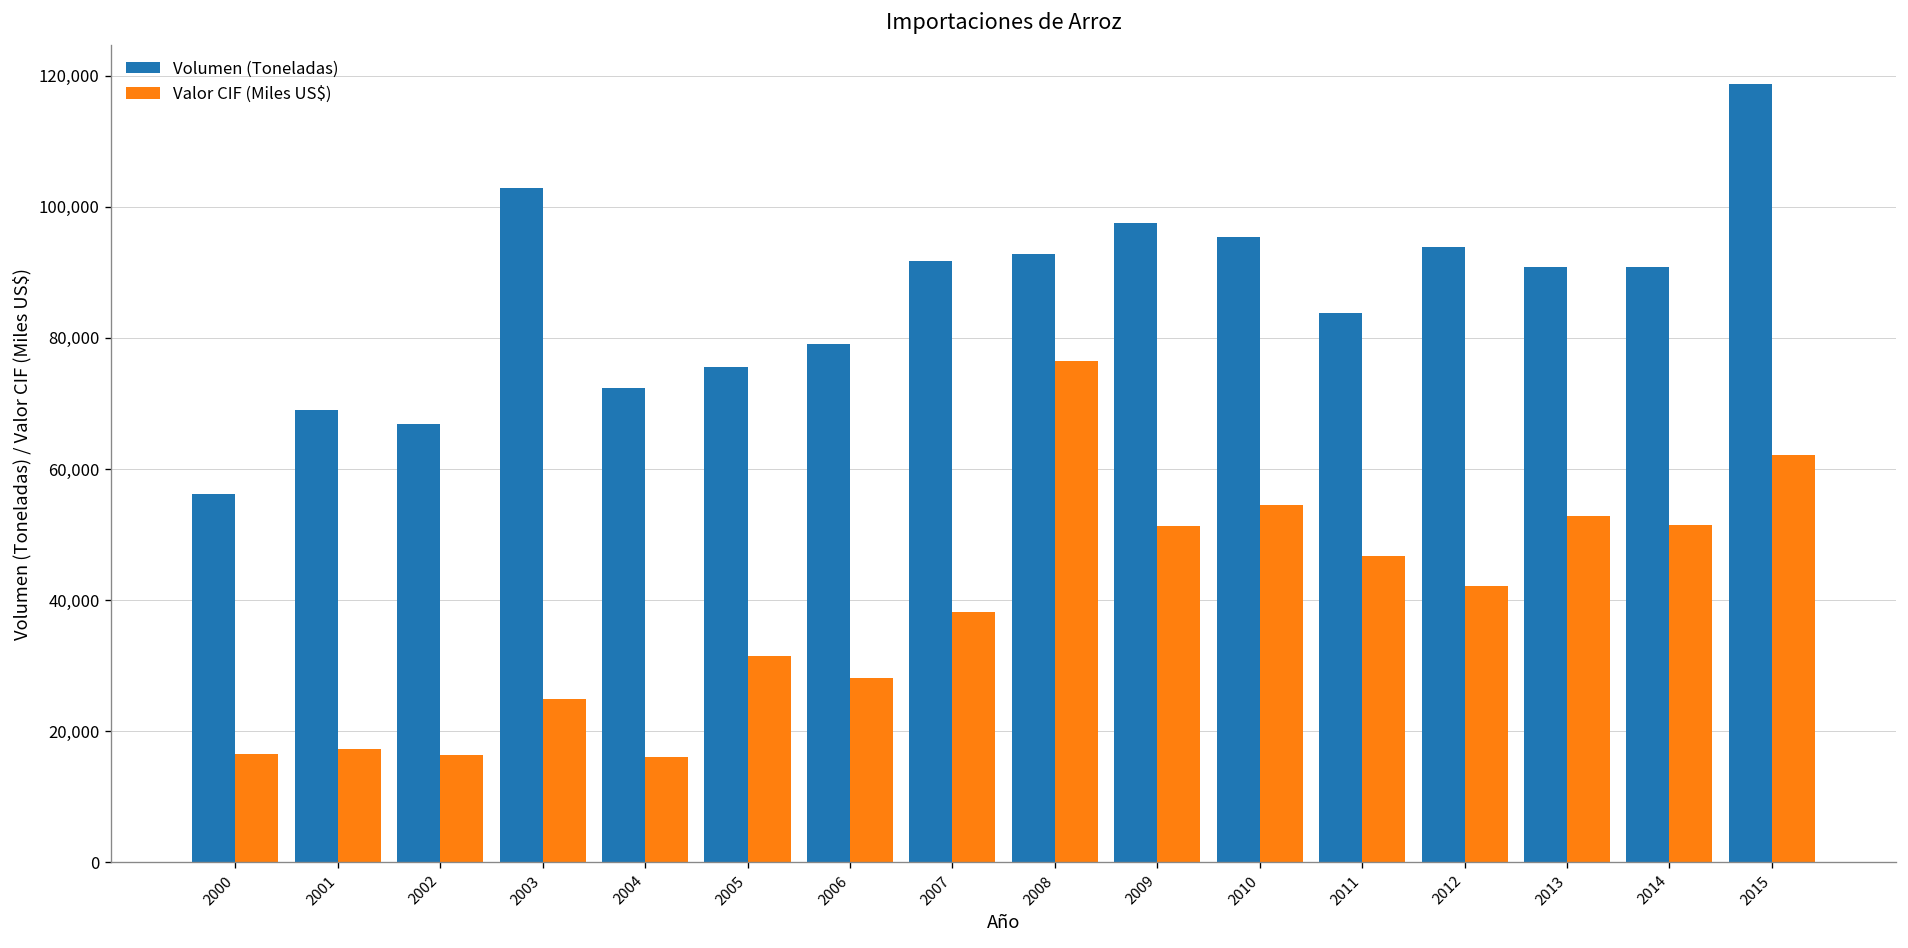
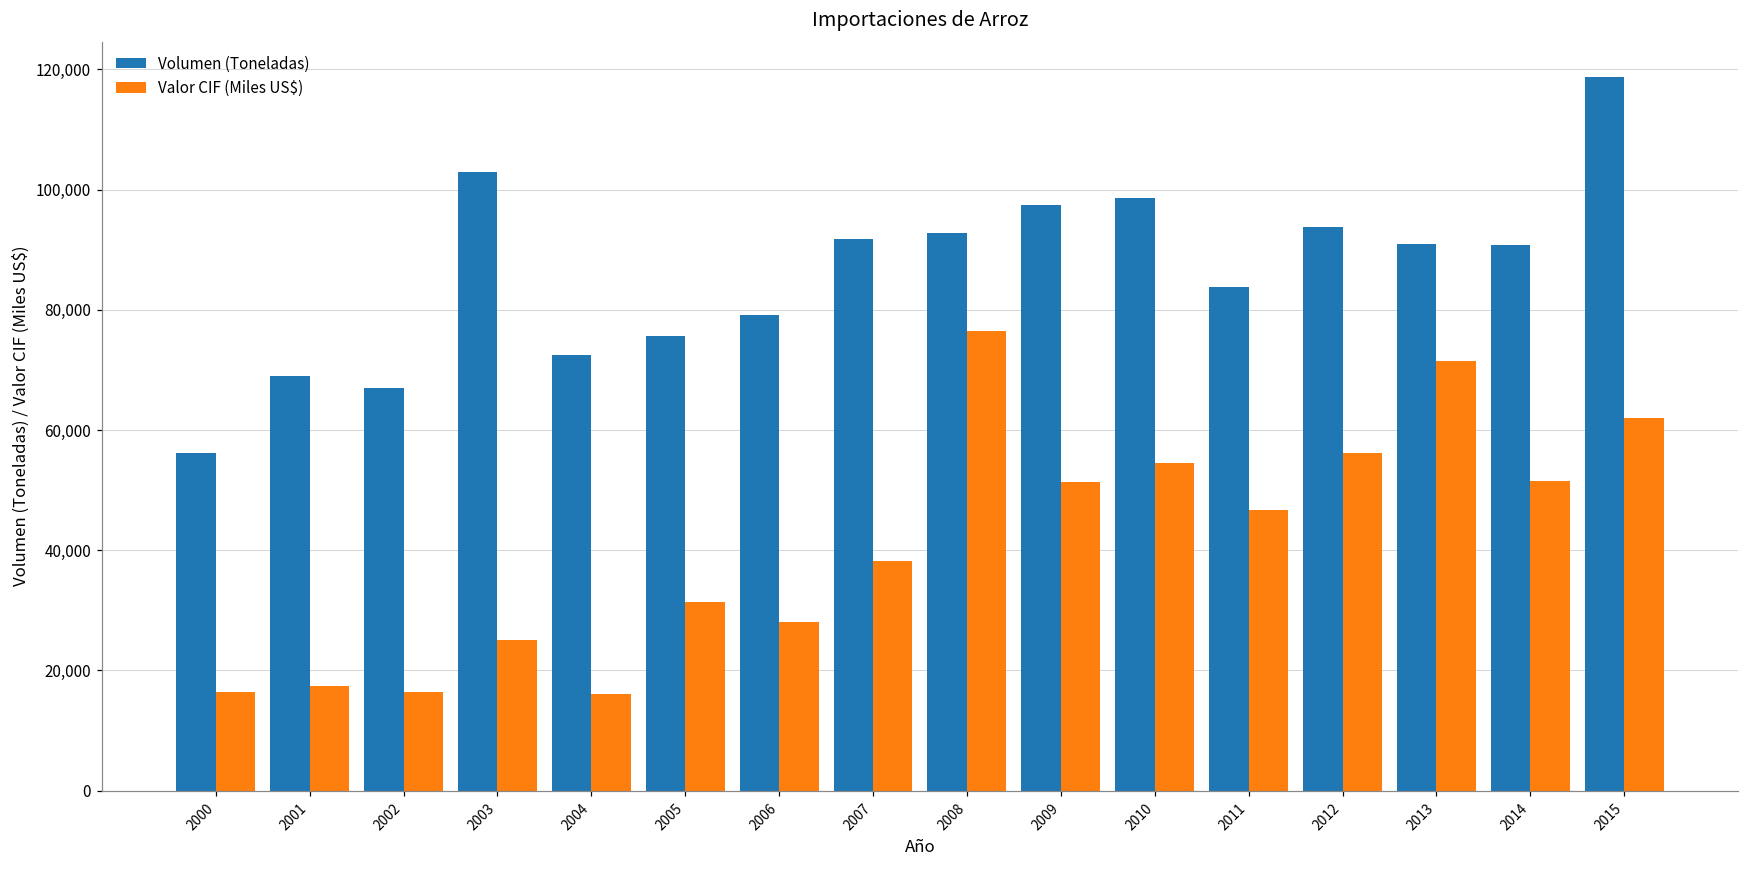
Volumen (Toneladas), 2010: 95,000 -> 99,000
Valor CIF (Miles US$), 2012: 42,000 -> 56,000
Valor CIF (Miles US$), 2013: 53,000 -> 71,000
